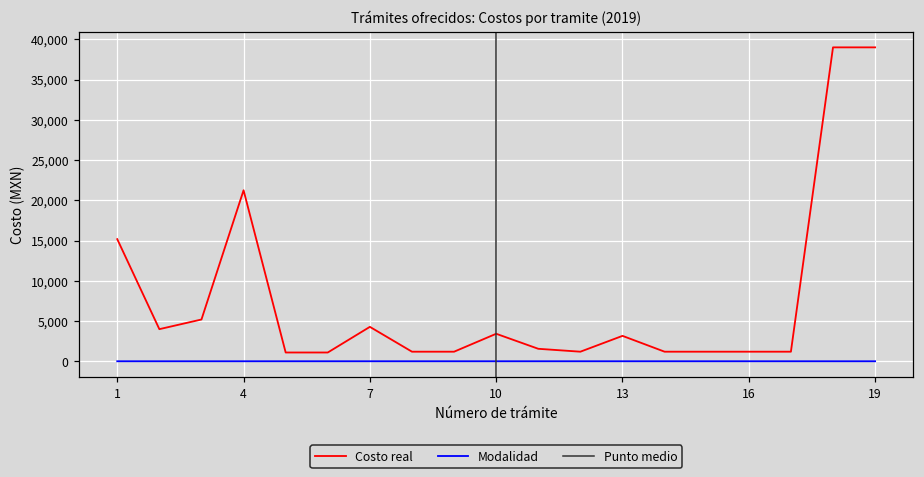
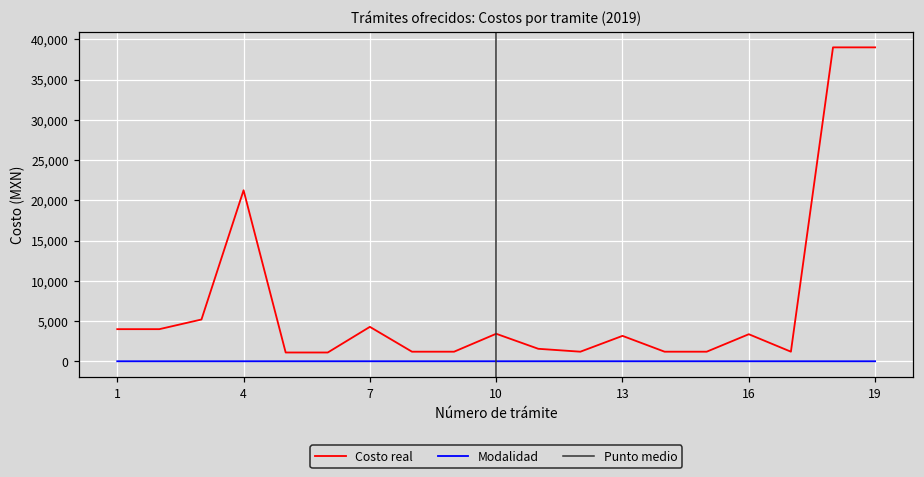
Costo real, 1: 15,000 -> 4,000
Costo real, 16: 1,000 -> 3,000
